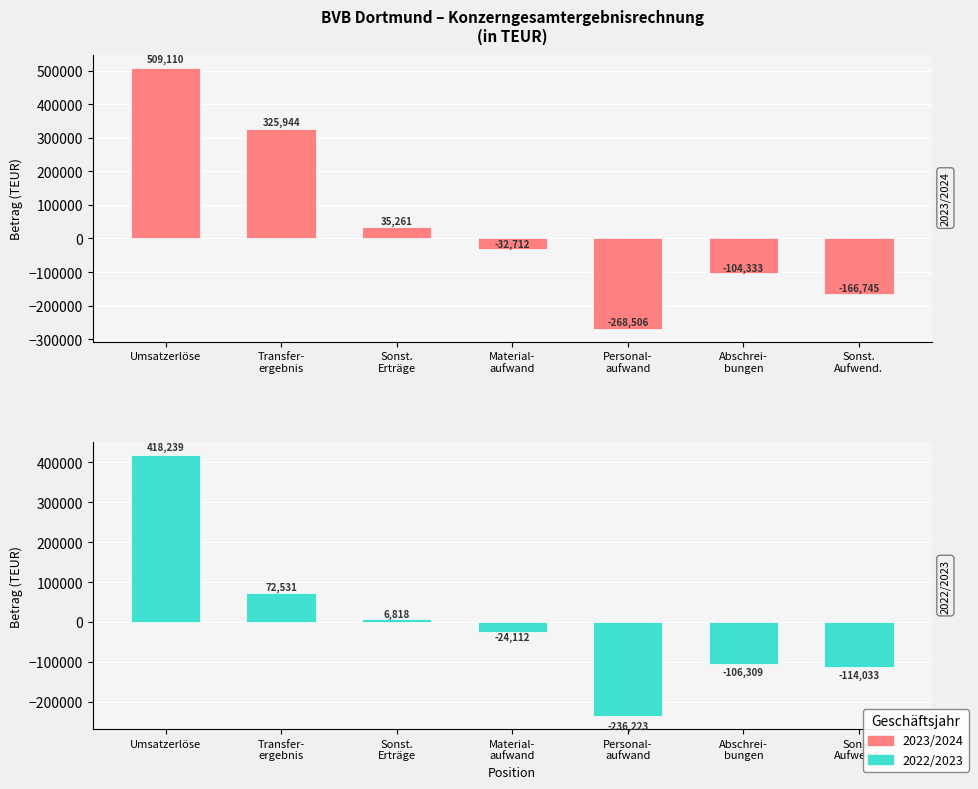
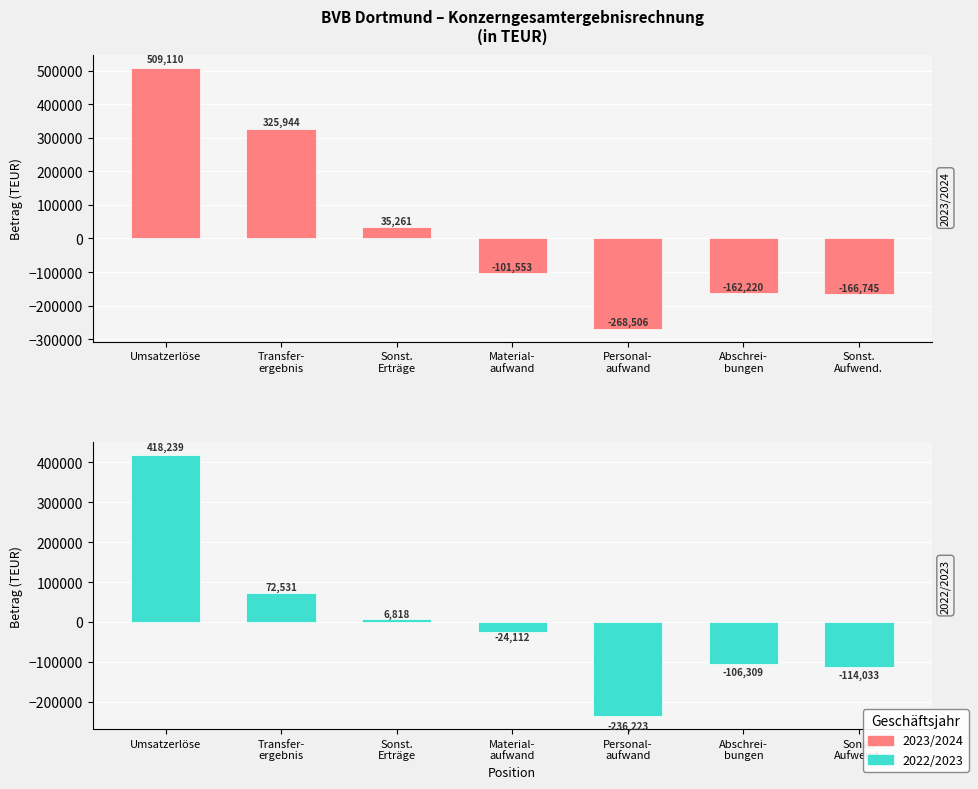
BVB Dortmund – Konzerngesamtergebnisrechnung (in TEUR), Material- aufwand: -32,712 -> -101,553
BVB Dortmund – Konzerngesamtergebnisrechnung (in TEUR), Abschrei- bungen: -104,333 -> -162,220
